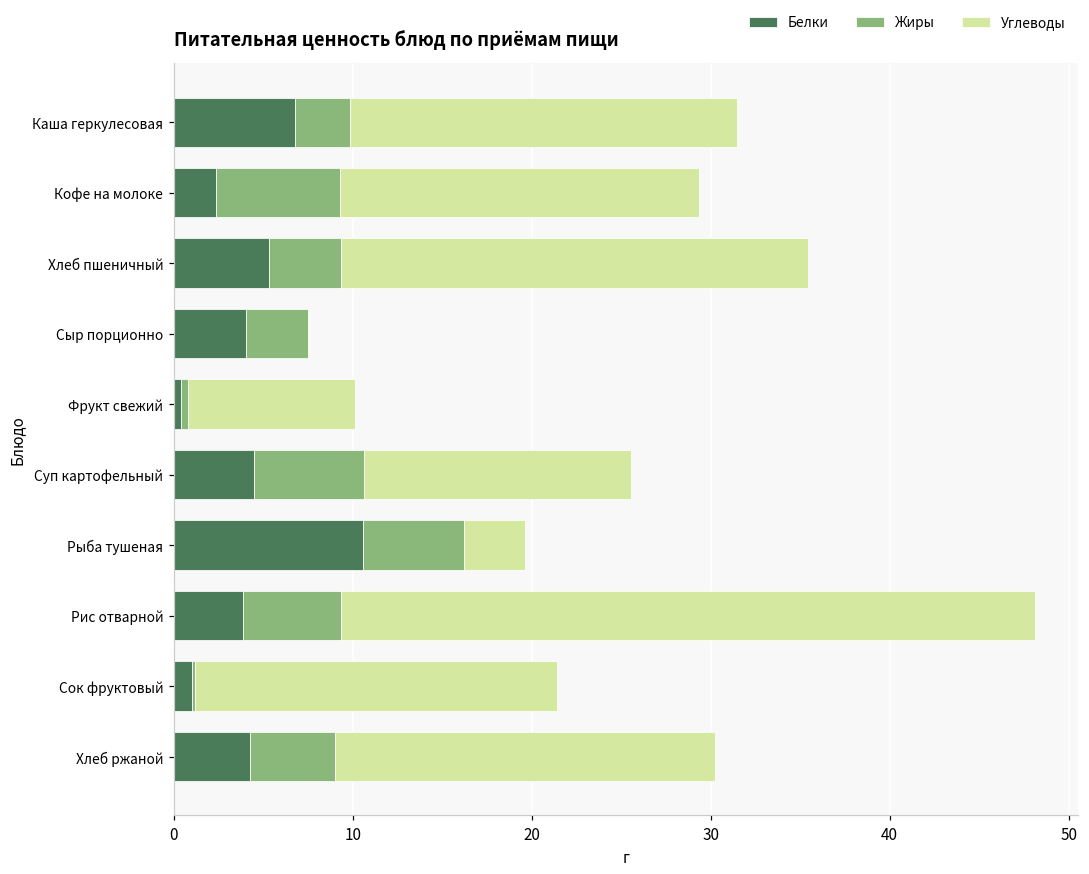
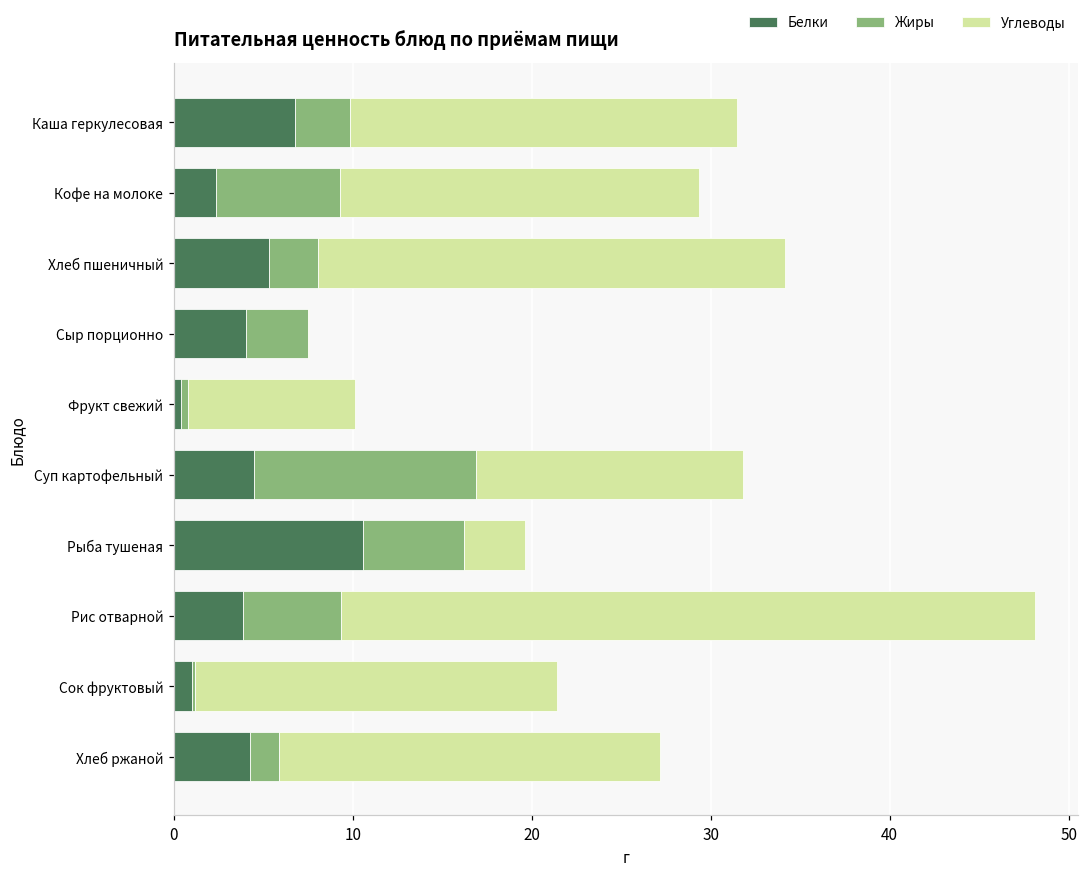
Жиры, Хлеб пшеничный: 4.0 -> 2.7
Жиры, Суп картофельный: 6.1 -> 12.4
Жиры, Хлеб ржаной: 4.8 -> 1.6
